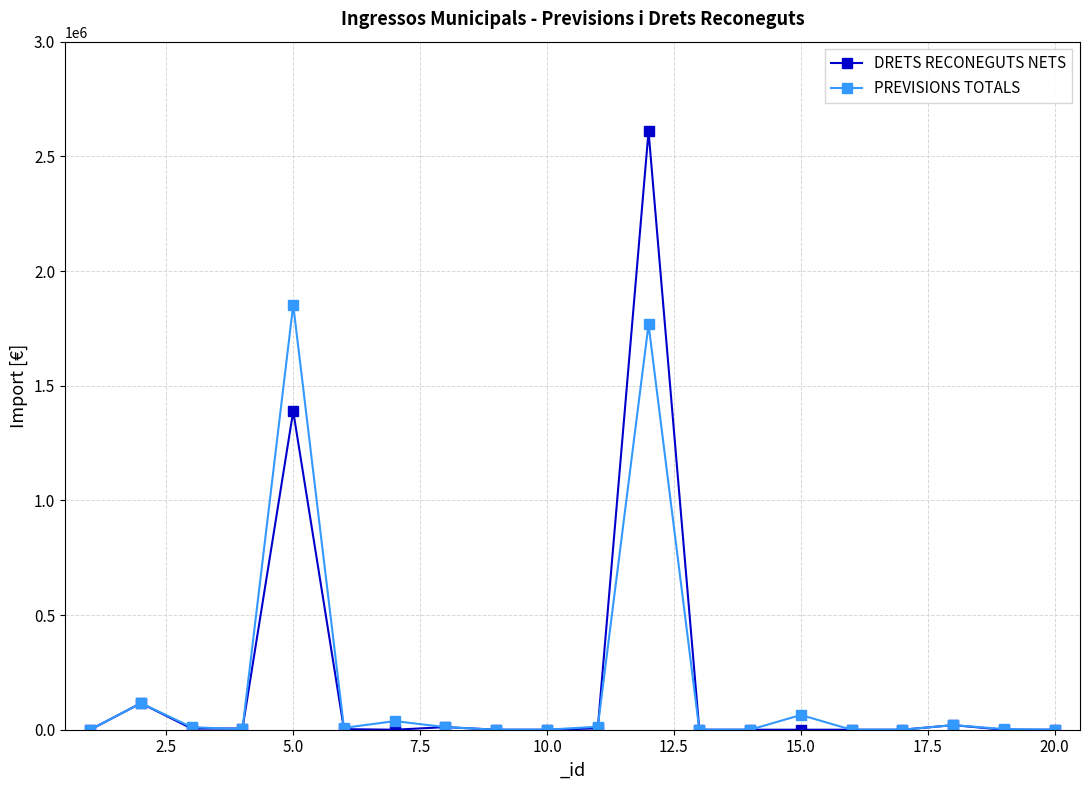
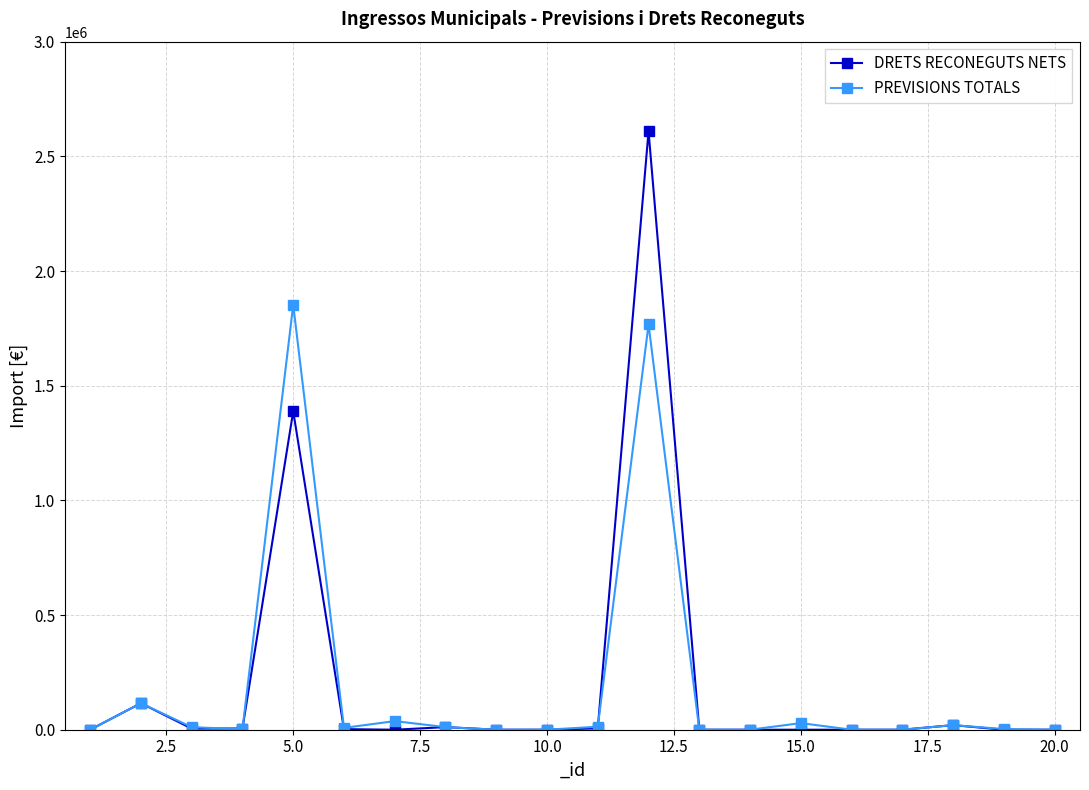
PREVISIONS TOTALS, 15.0: 60000 -> 30000
